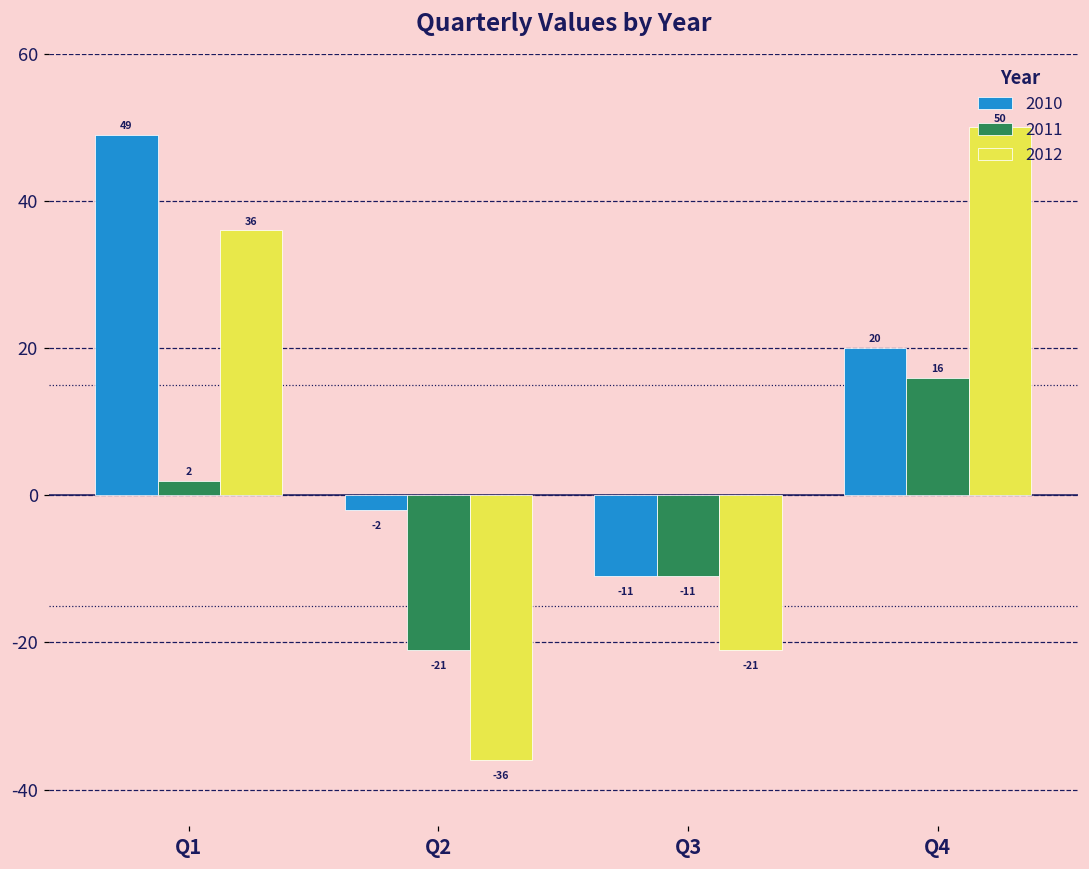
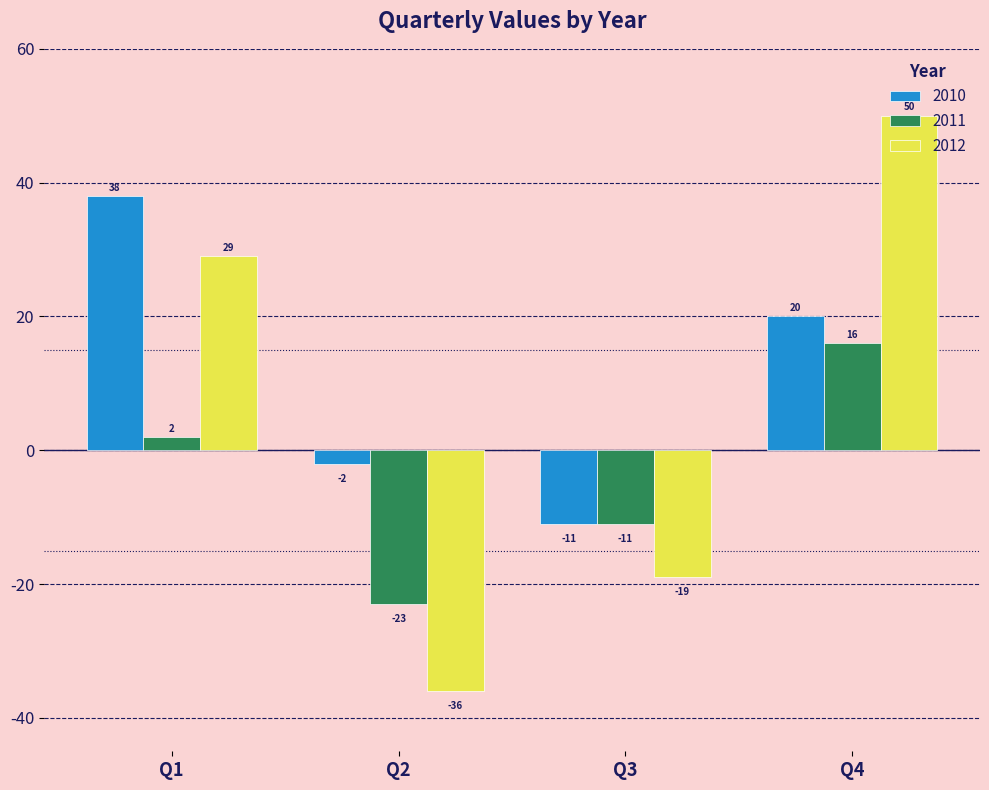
2010, Q1: 49 -> 38
2012, Q1: 36 -> 29
2011, Q2: -21 -> -23
2012, Q3: -21 -> -19
